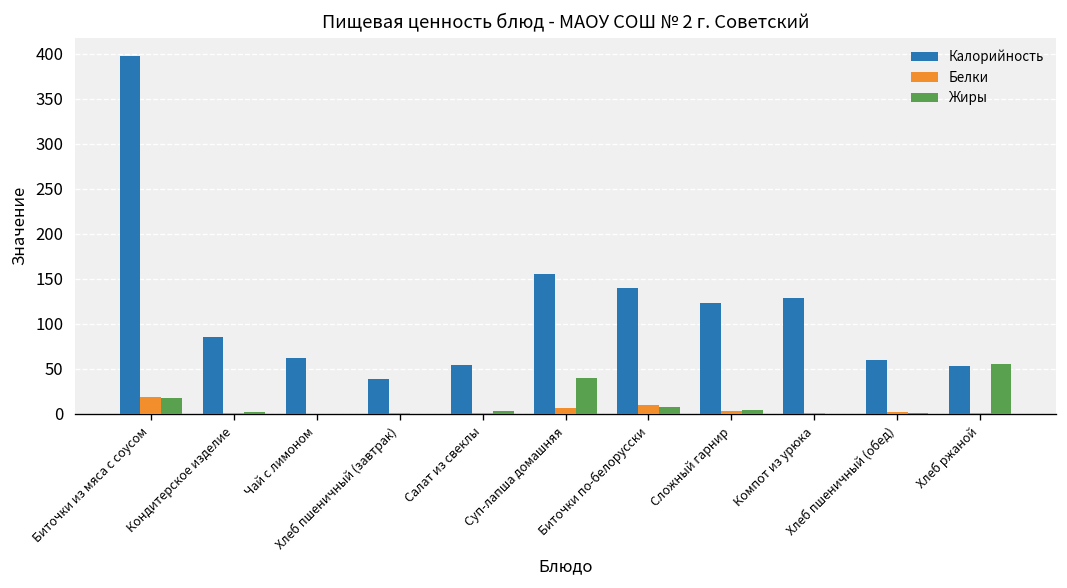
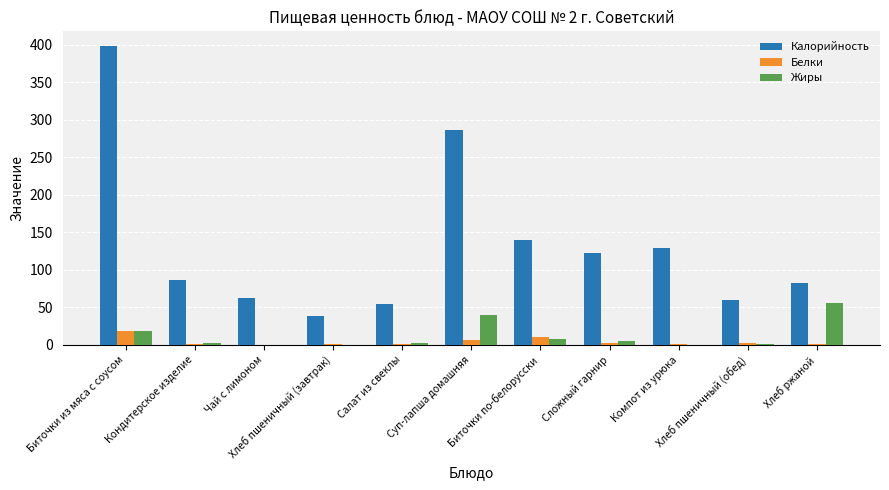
Калорийность, Суп-лапша домашняя: 160 -> 290
Калорийность, Хлеб ржаной: 50 -> 80
